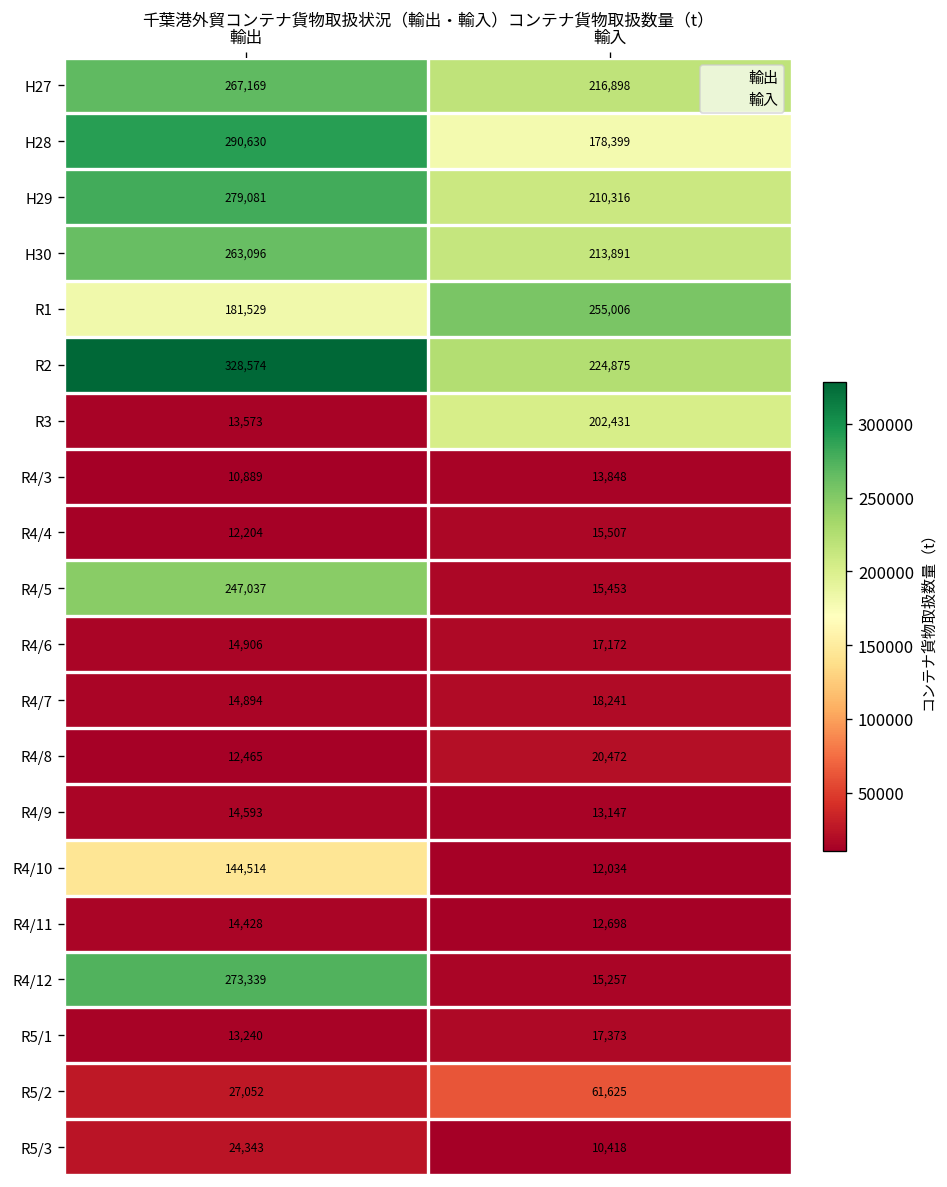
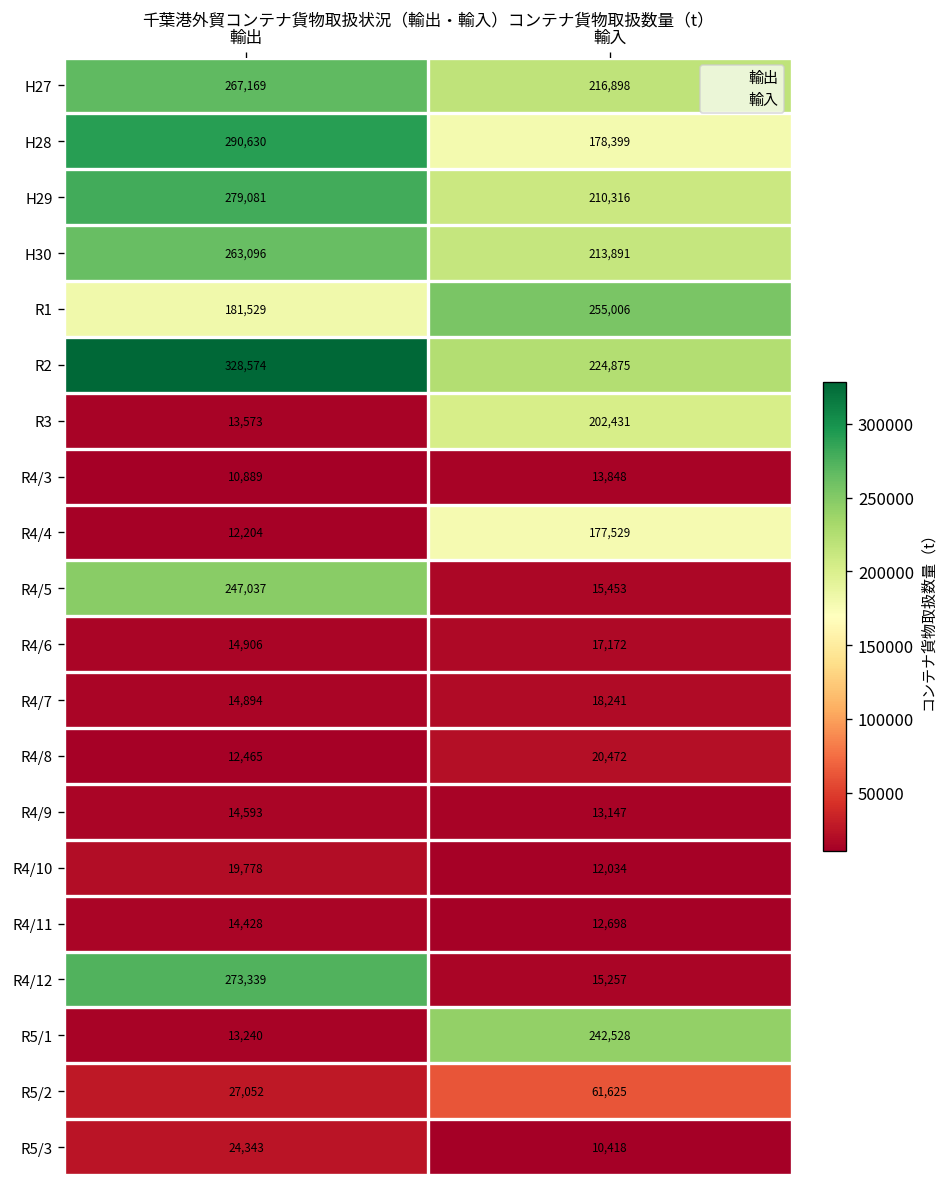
R4/4, 輸入: 15,507 -> 177,529
R4/10, 輸出: 144,514 -> 19,778
R5/1, 輸入: 17,373 -> 242,528
